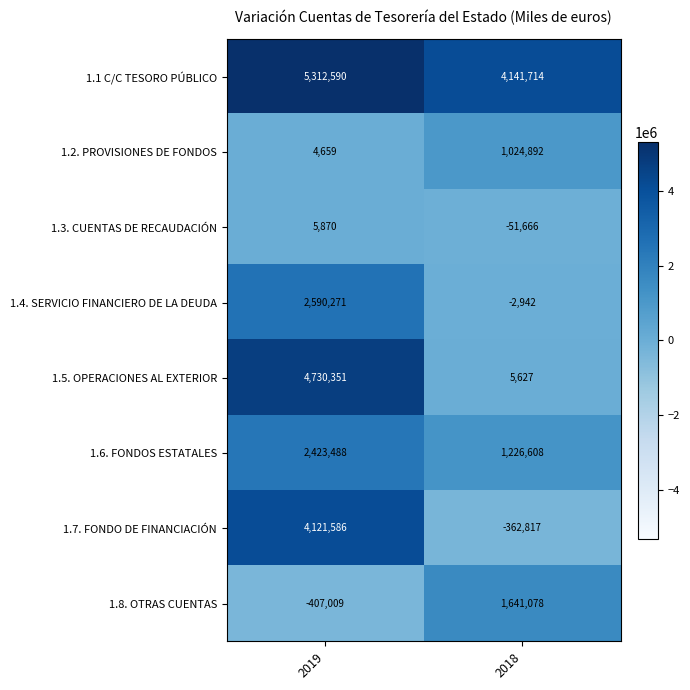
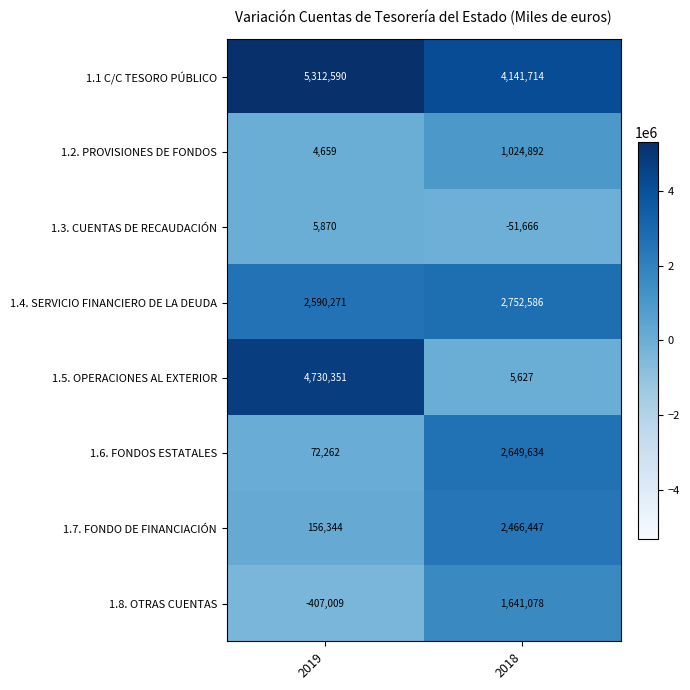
1.4. SERVICIO FINANCIERO DE LA DEUDA, 2018: -2,942 -> 2,752,586
1.6. FONDOS ESTATALES, 2019: 2,423,488 -> 72,262
1.6. FONDOS ESTATALES, 2018: 1,226,608 -> 2,649,634
1.7. FONDO DE FINANCIACIÓN, 2019: 4,121,586 -> 156,344
1.7. FONDO DE FINANCIACIÓN, 2018: -362,817 -> 2,466,447
